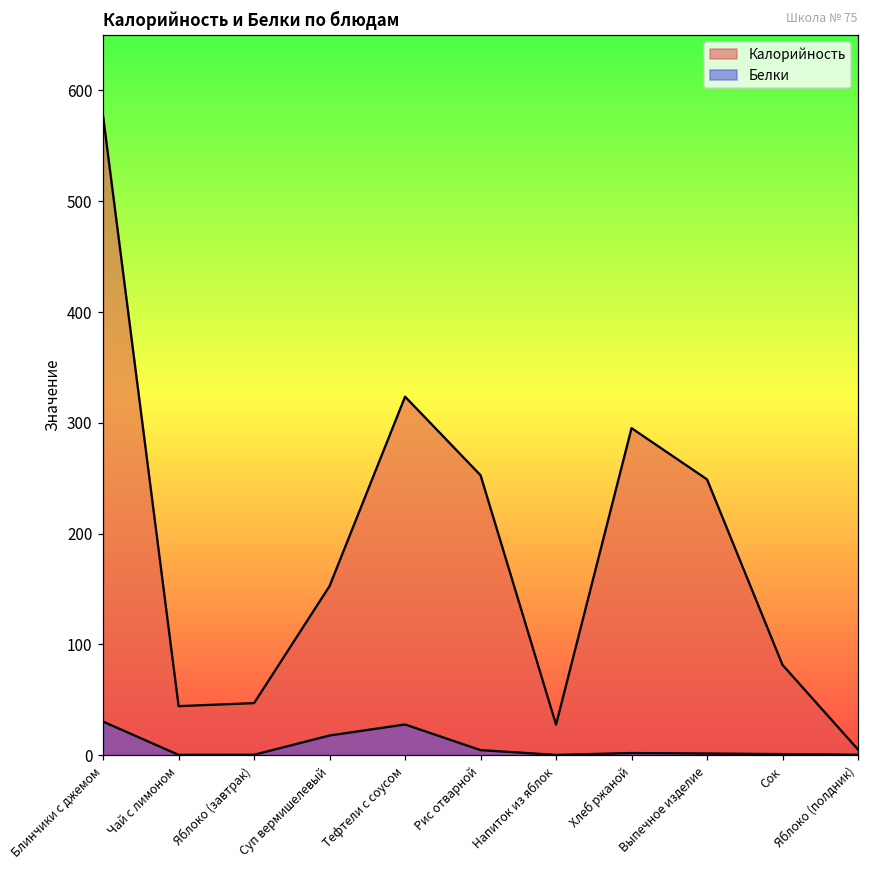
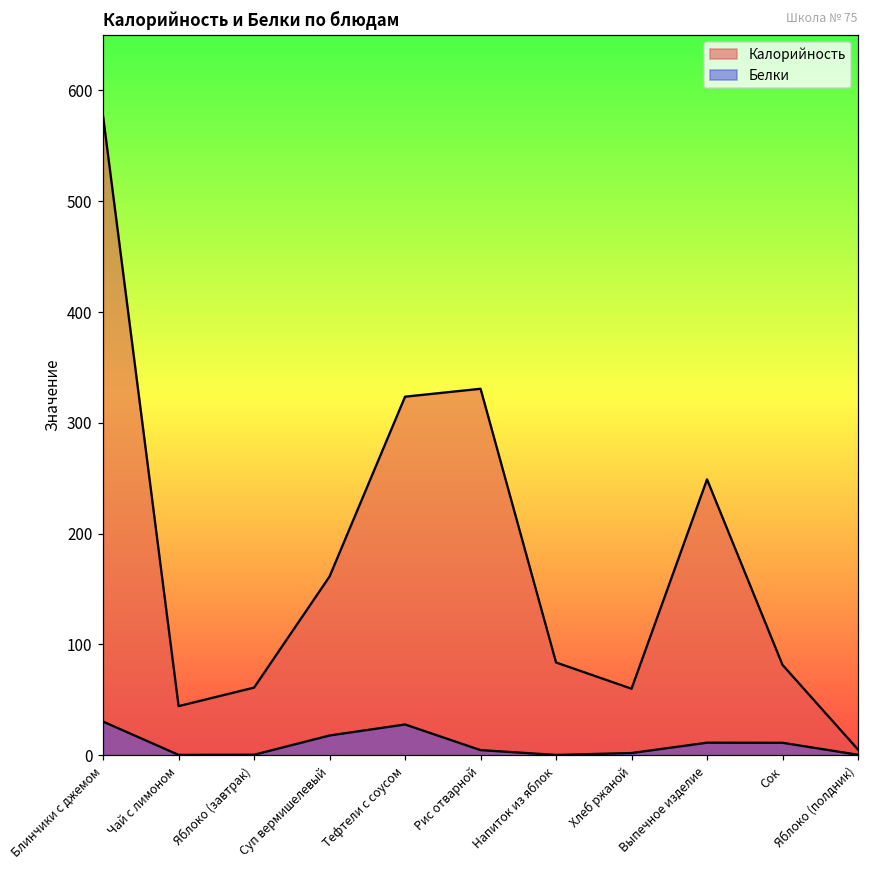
Калорийность, Яблоко (завтрак): 47 -> 61
Калорийность, Суп вермишелевый: 153 -> 161
Калорийность, Рис отварной: 253 -> 331
Калорийность, Напиток из яблок: 28 -> 84
Калорийность, Хлеб ржаной: 295 -> 60
Белки, Выпечное изделие: 2 -> 11
Белки, Сок: 1 -> 11
